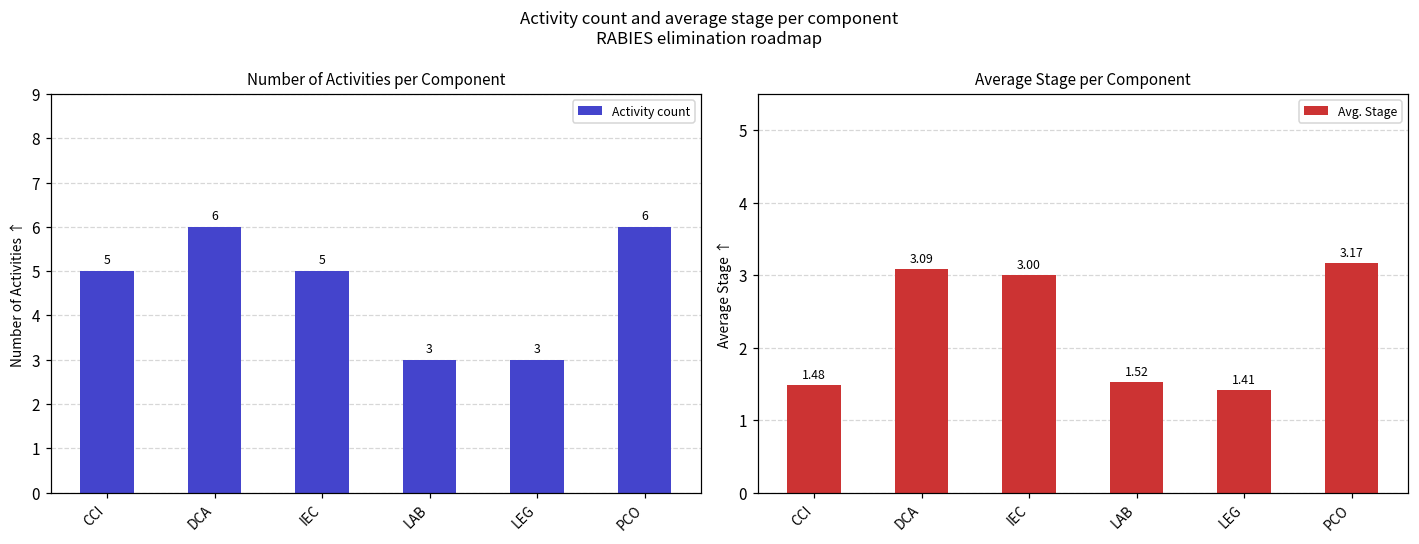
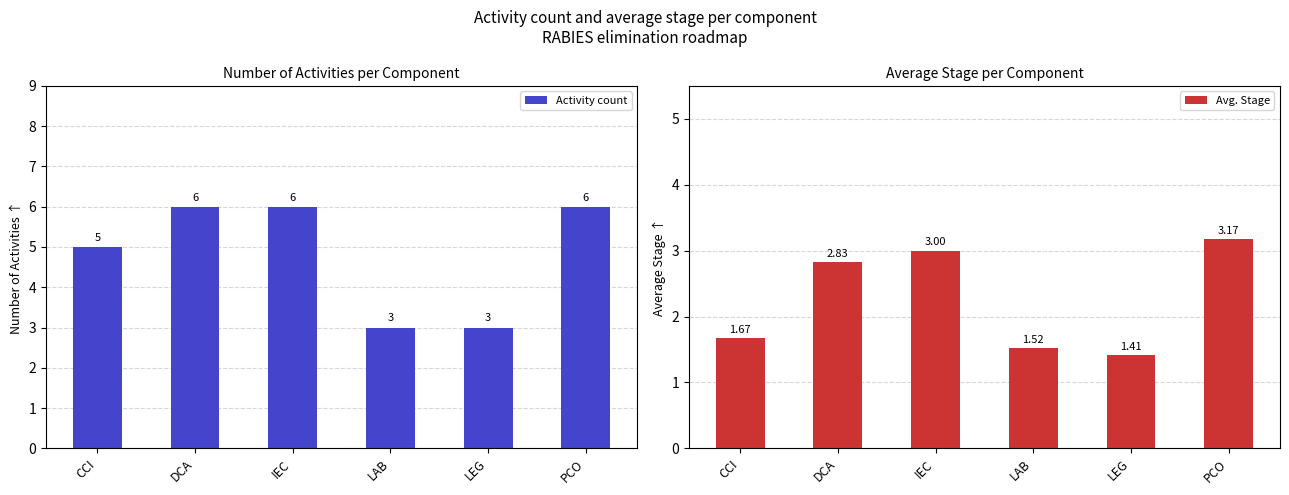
Number of Activities per Component, IEC: 5 -> 6
Average Stage per Component, CCI: 1.48 -> 1.67
Average Stage per Component, DCA: 3.09 -> 2.83
